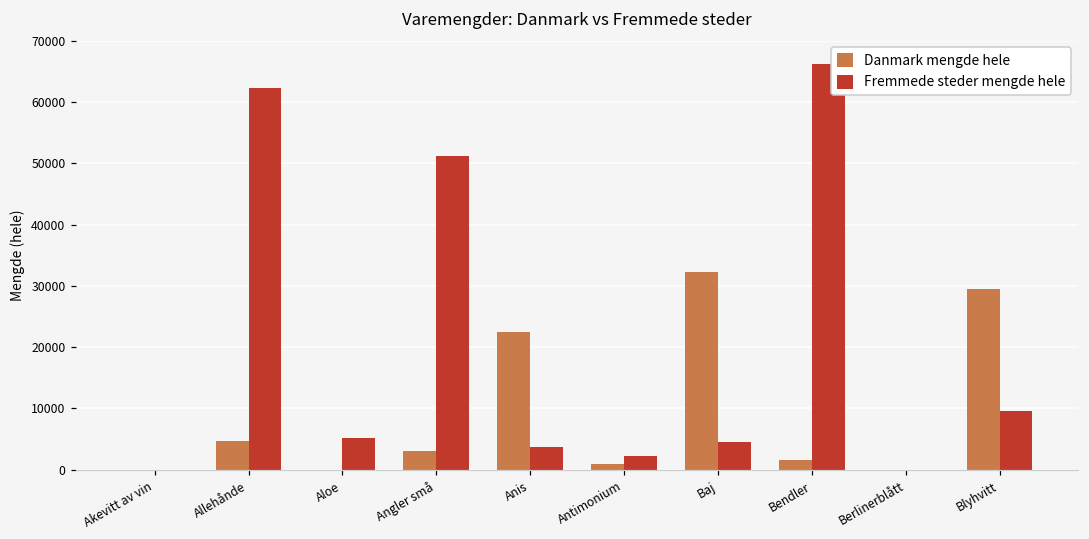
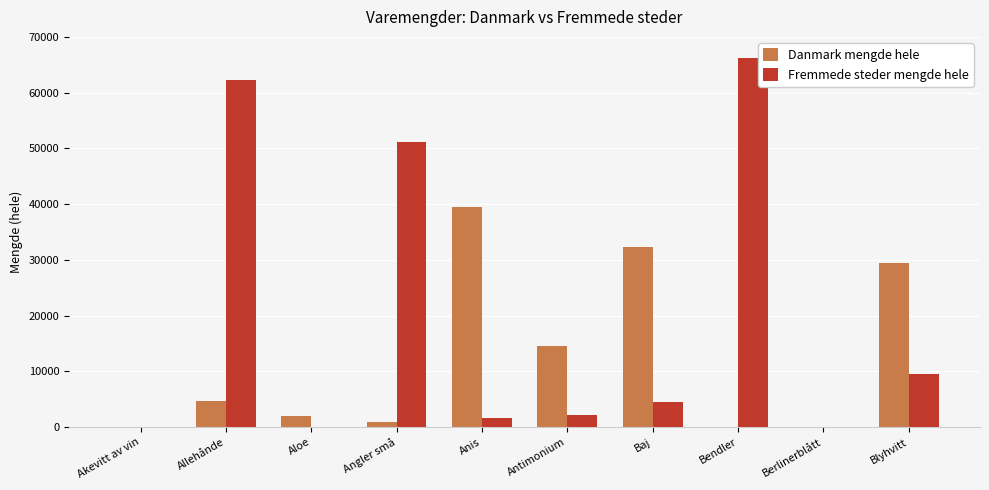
Danmark mengde hele, Aloe: 0 -> 2000
Fremmede steder mengde hele, Aloe: 5000 -> 0
Danmark mengde hele, Angler små: 3000 -> 1000
Danmark mengde hele, Anis: 22000 -> 40000
Fremmede steder mengde hele, Anis: 4000 -> 2000
Danmark mengde hele, Antimonium: 1000 -> 15000
Danmark mengde hele, Bendler: 2000 -> 0
